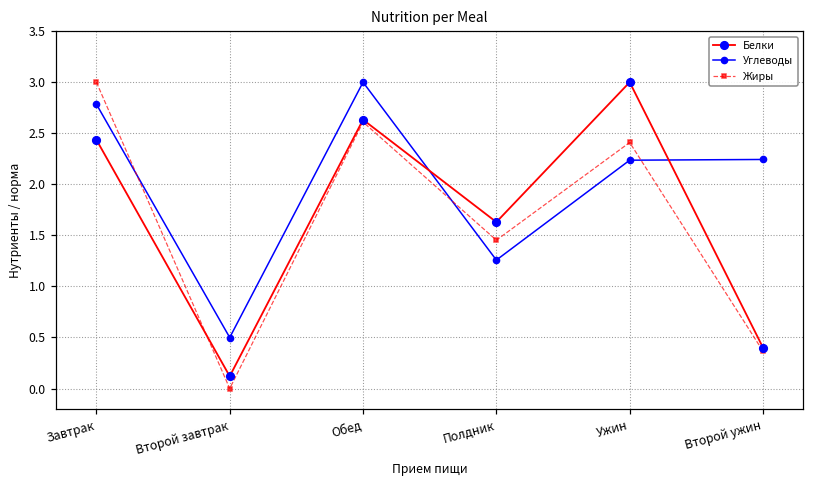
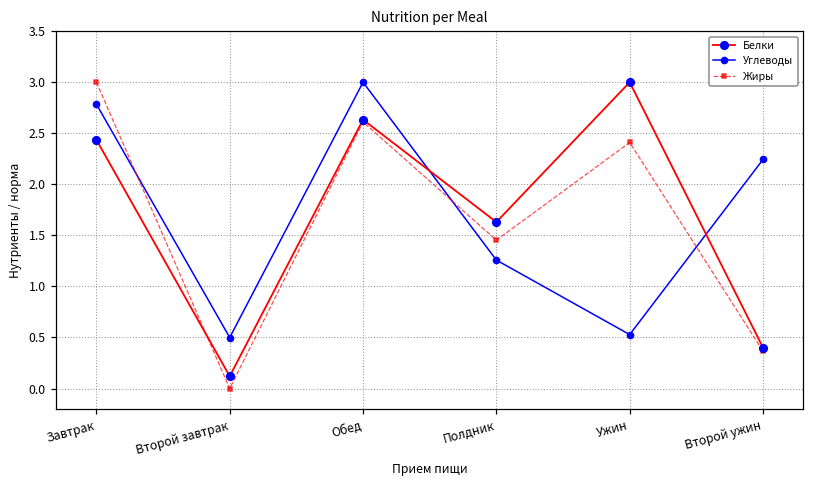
Углеводы, Ужин: 2.2 -> 0.5
